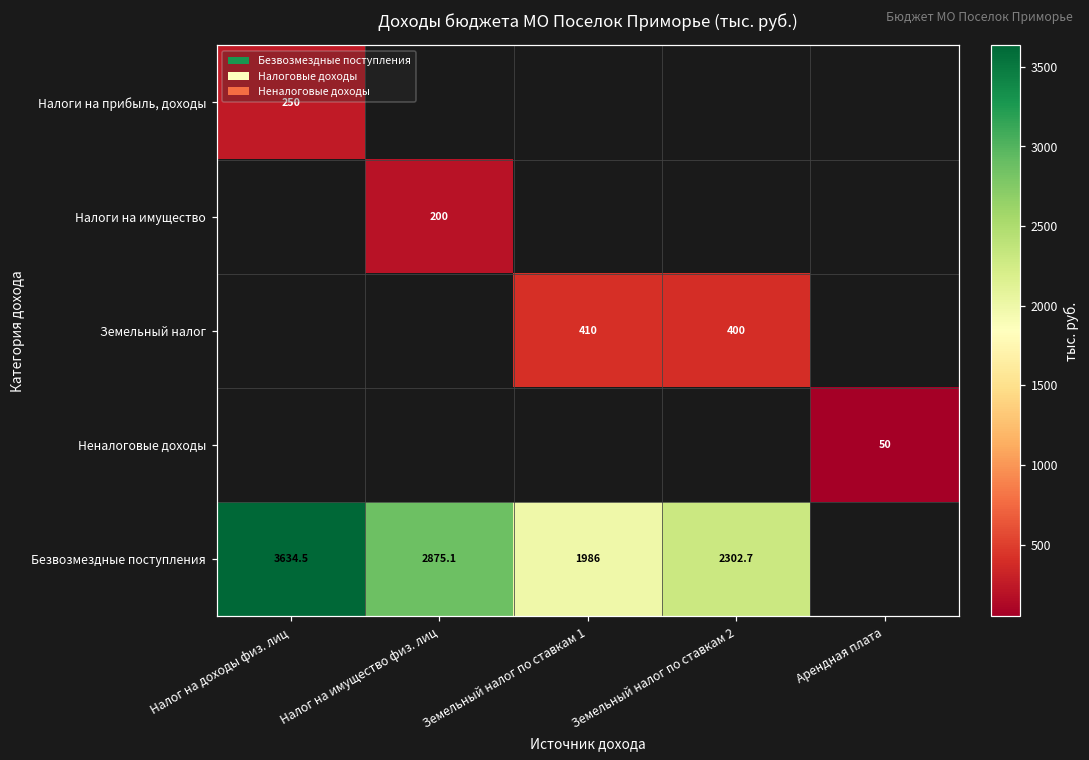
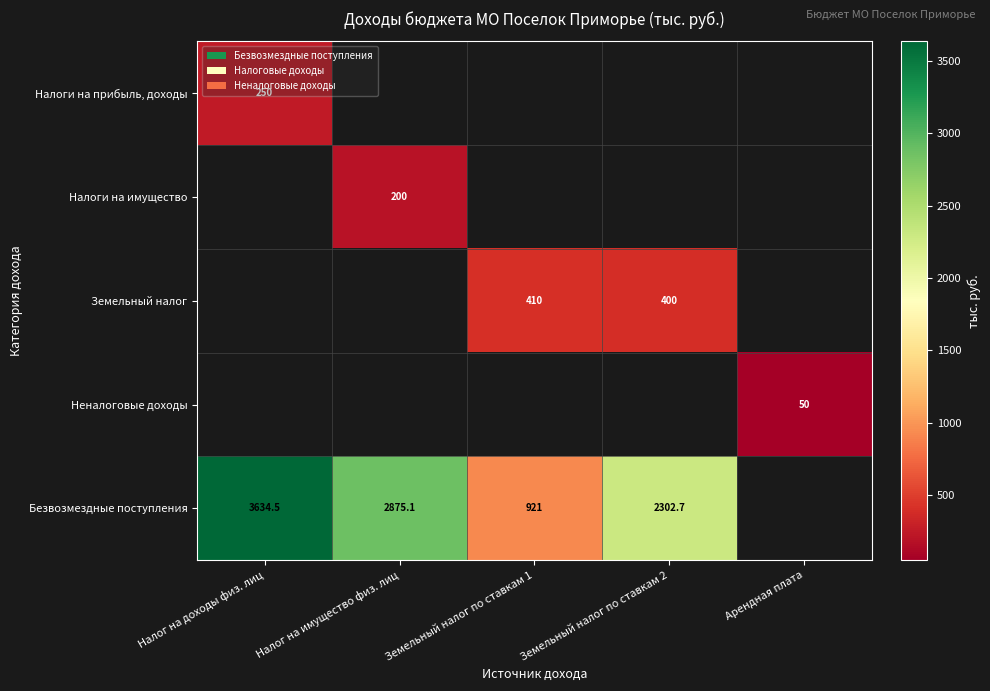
Безвозмездные поступления, Земельный налог по ставкам 1: 1986 -> 921
